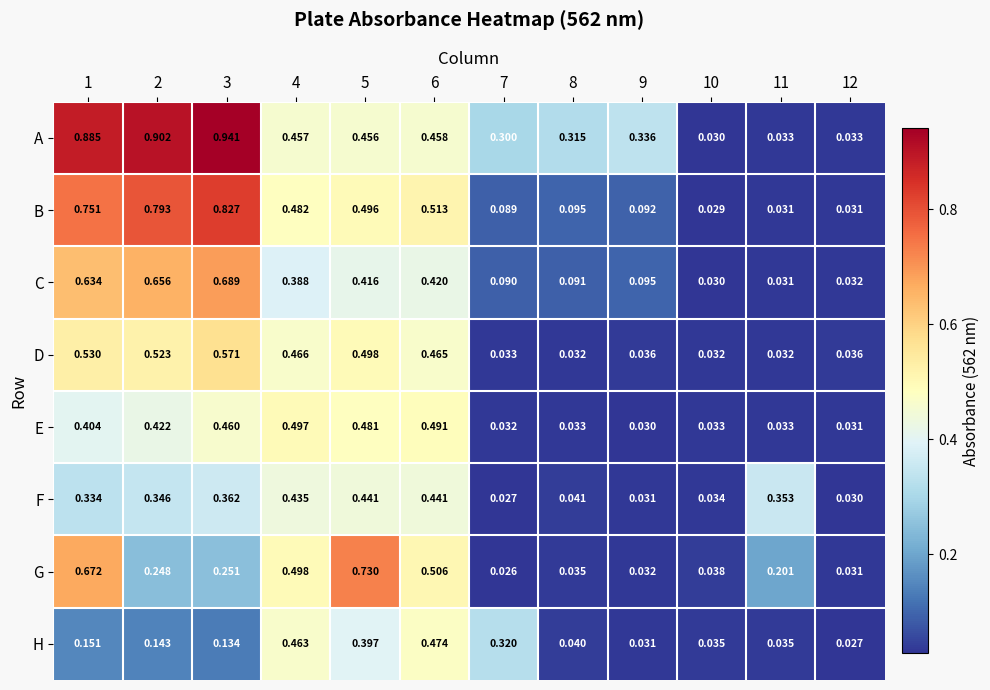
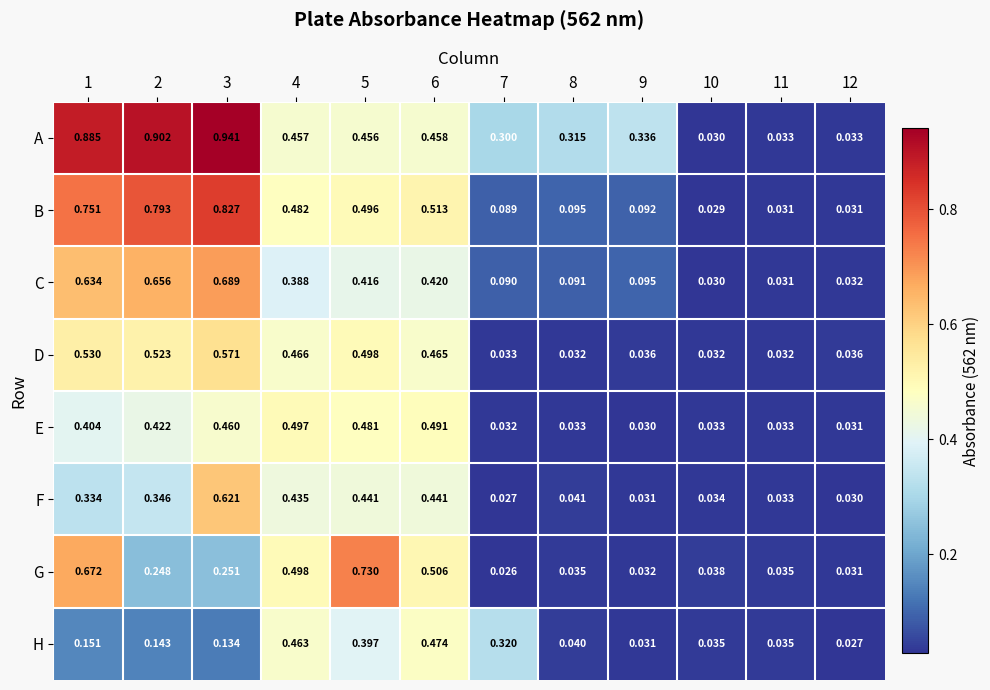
F, 3: 0.362 -> 0.621
F, 11: 0.353 -> 0.033
G, 11: 0.201 -> 0.035
